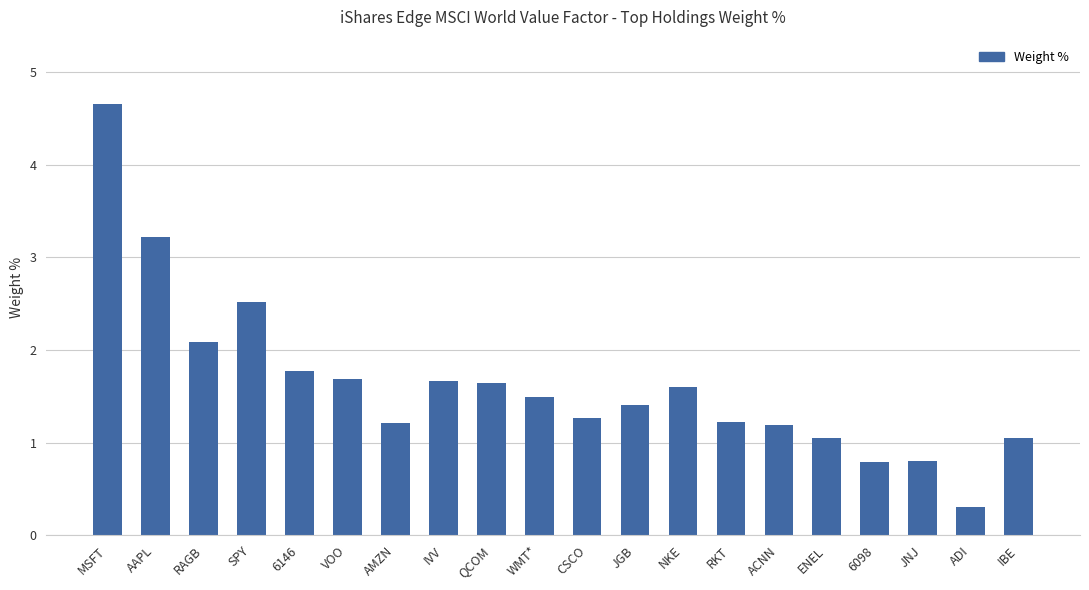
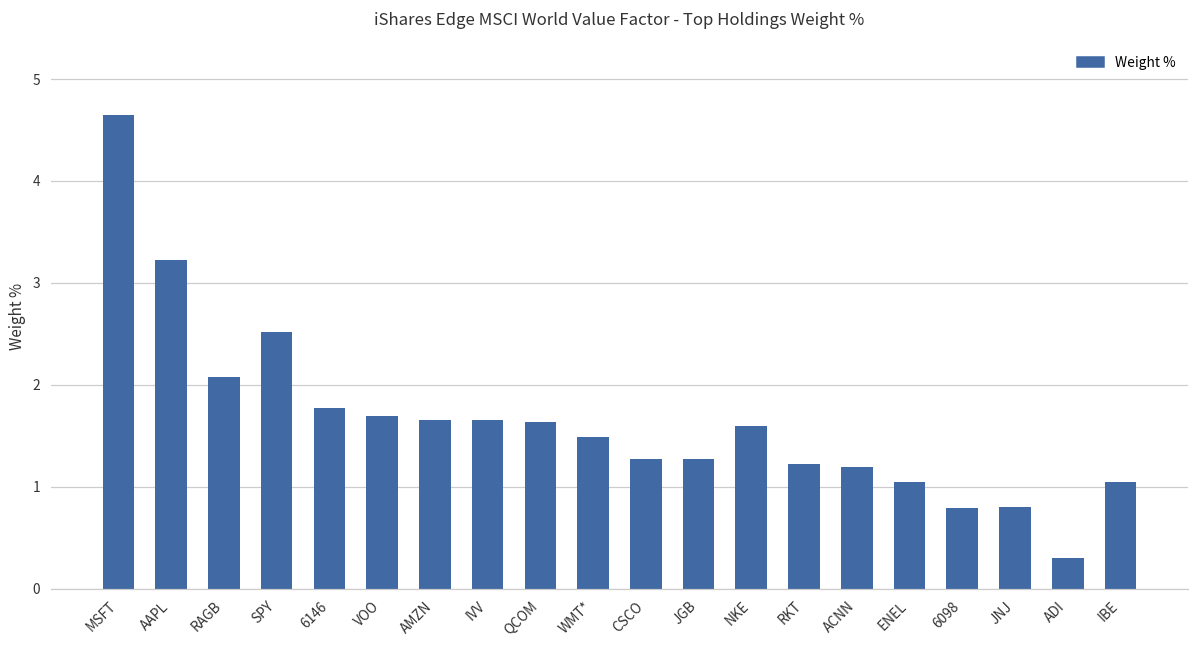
AMZN: 1.2 -> 1.7
JGB: 1.4 -> 1.3
